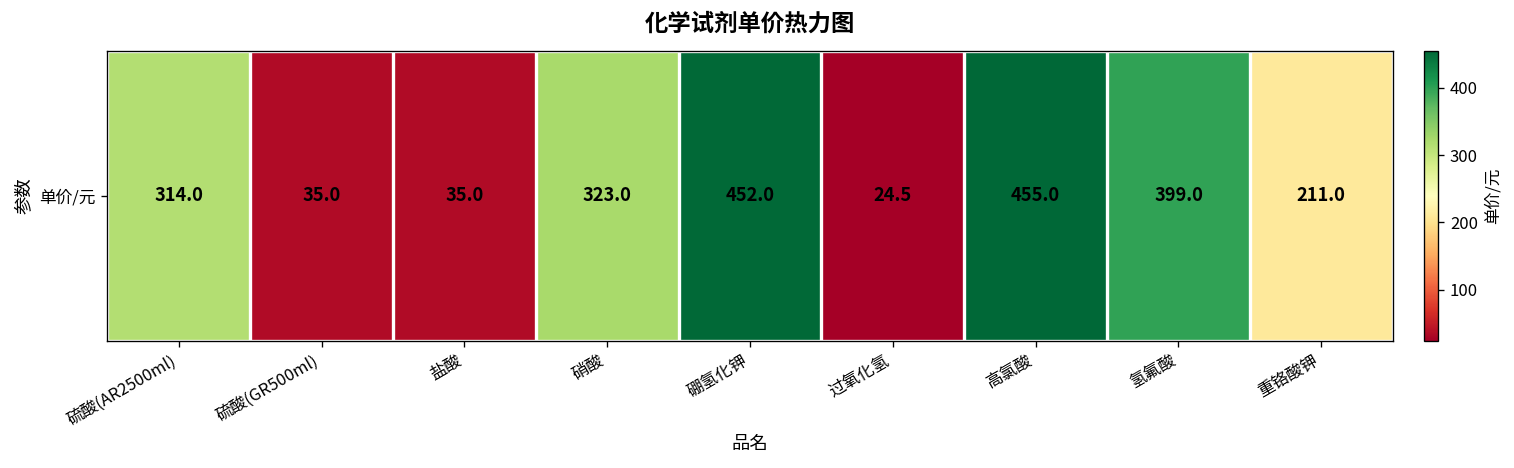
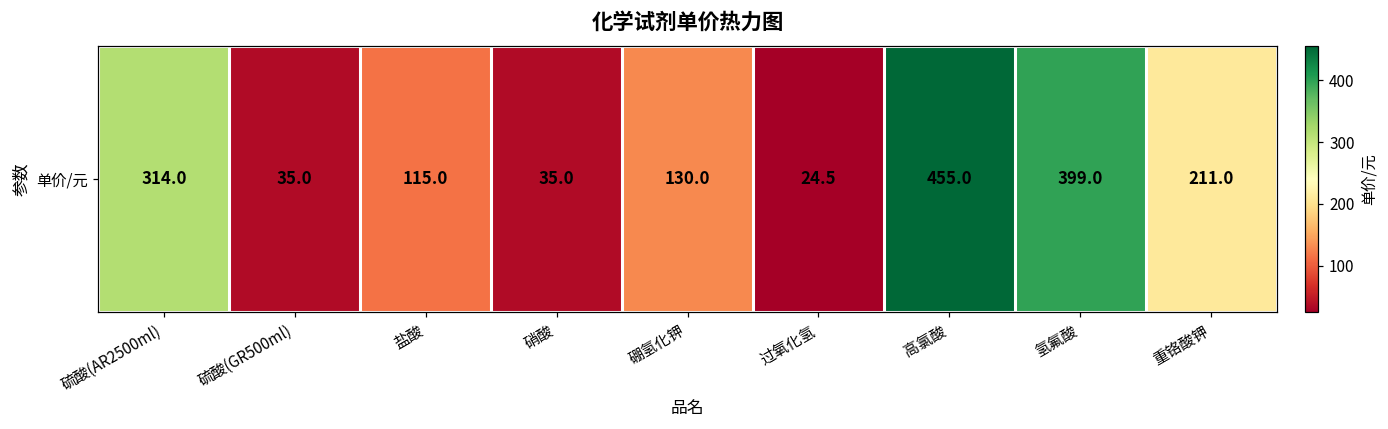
单价/元, 盐酸: 35.0 -> 115.0
单价/元, 硝酸: 323.0 -> 35.0
单价/元, 硼氢化钾: 452.0 -> 130.0
